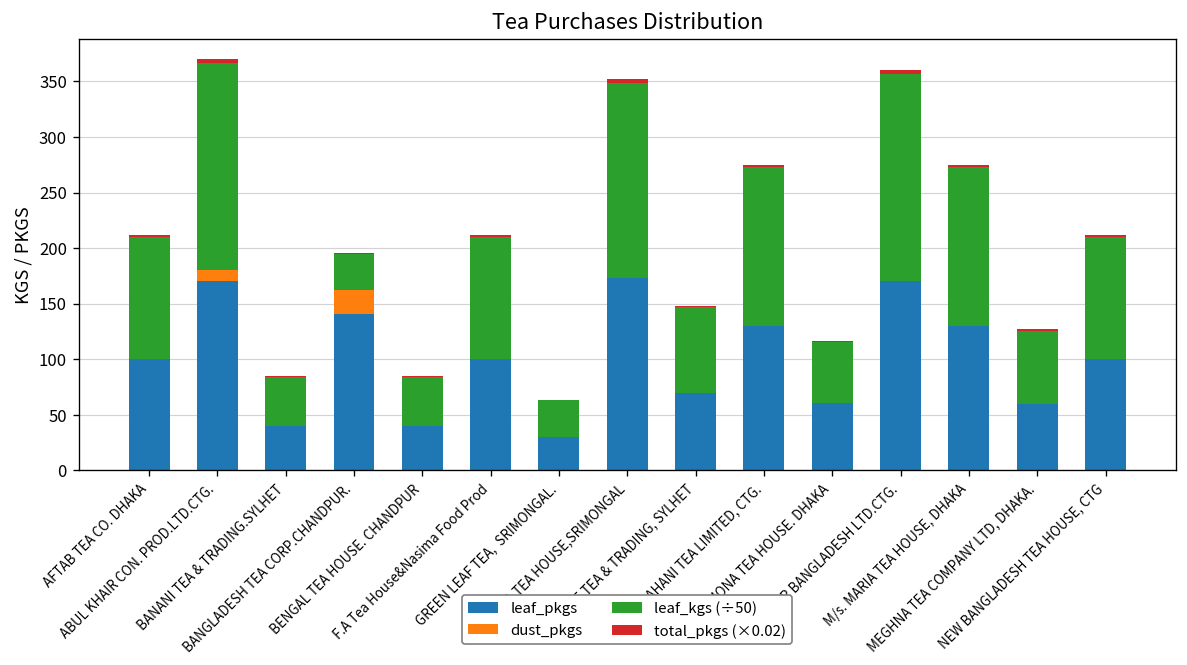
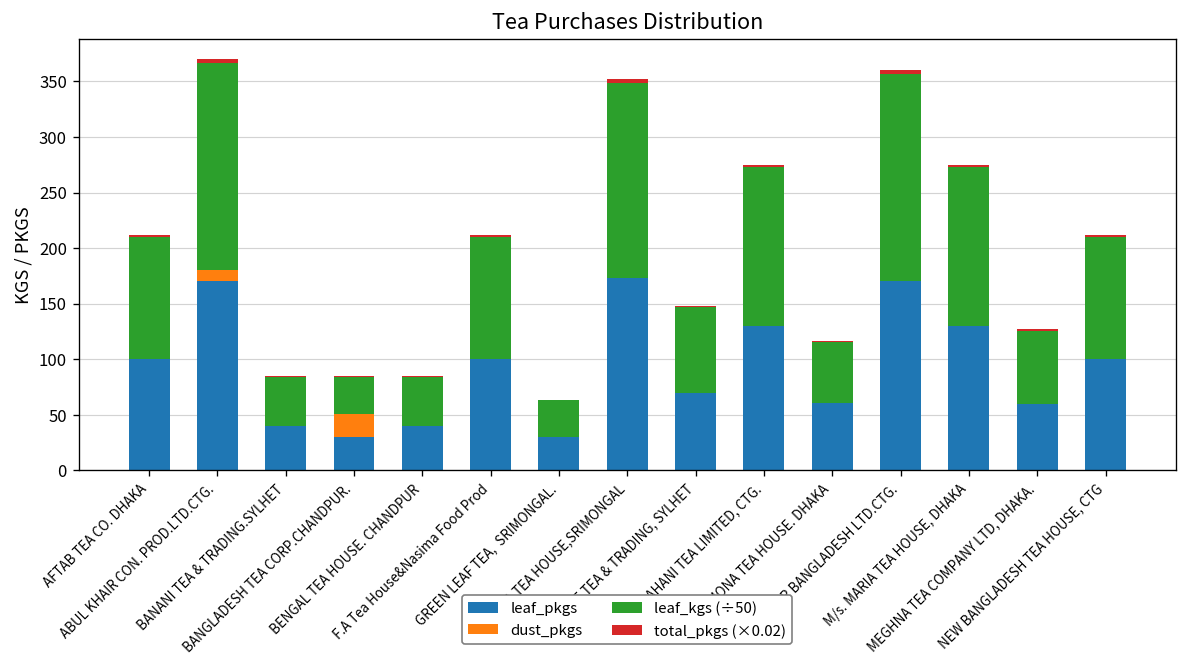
leaf_pkgs, BANGLADESH TEA CORP.CHANDPUR.: 140 -> 30
